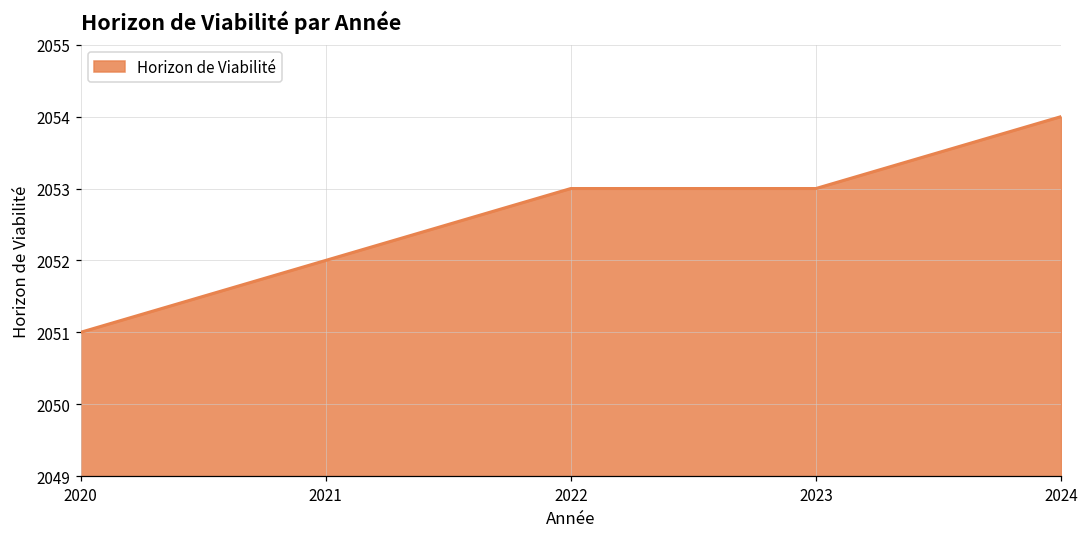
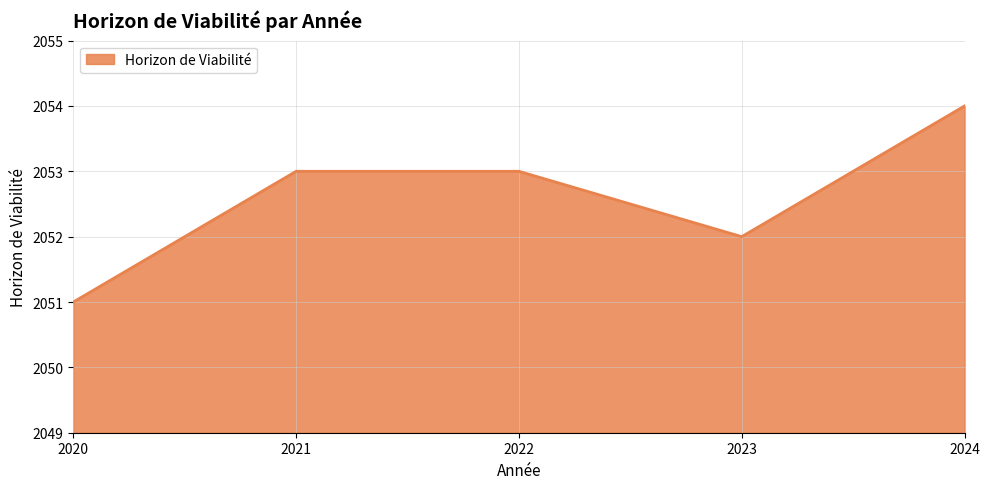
2021: 2052 -> 2053
2023: 2053 -> 2052
